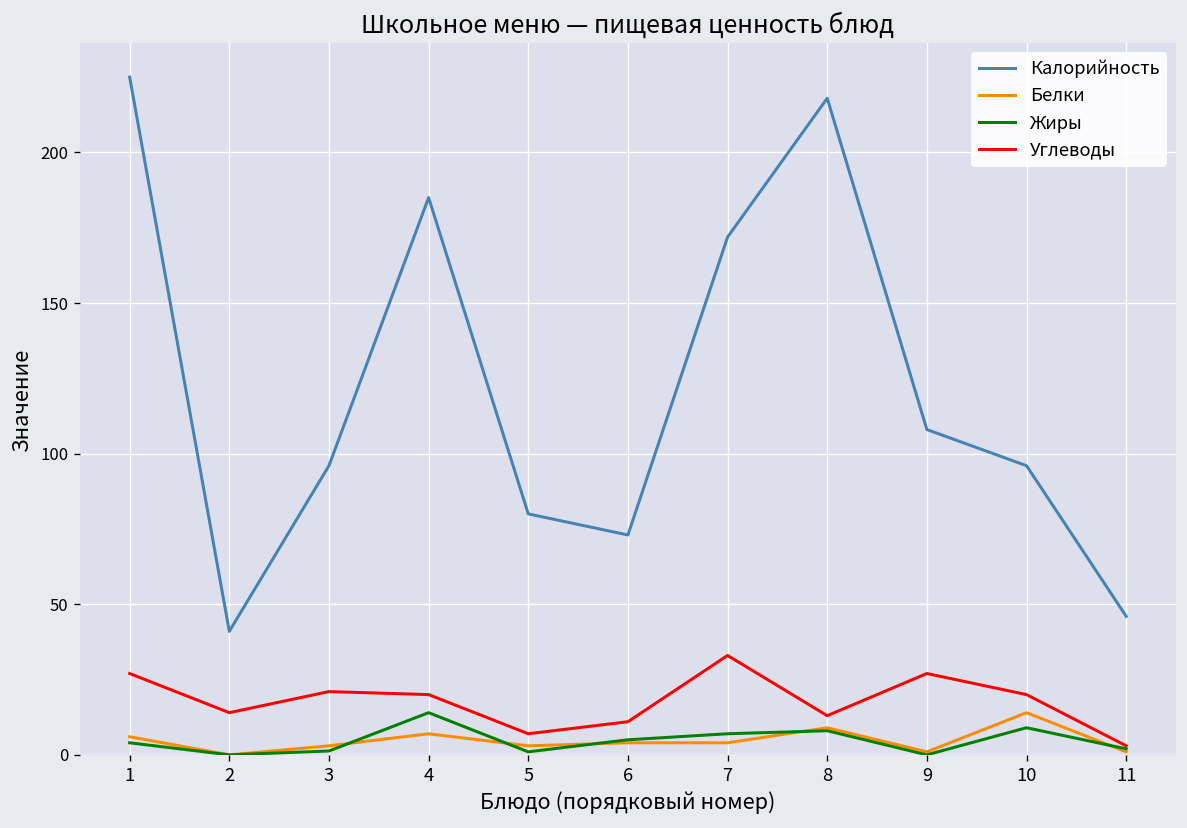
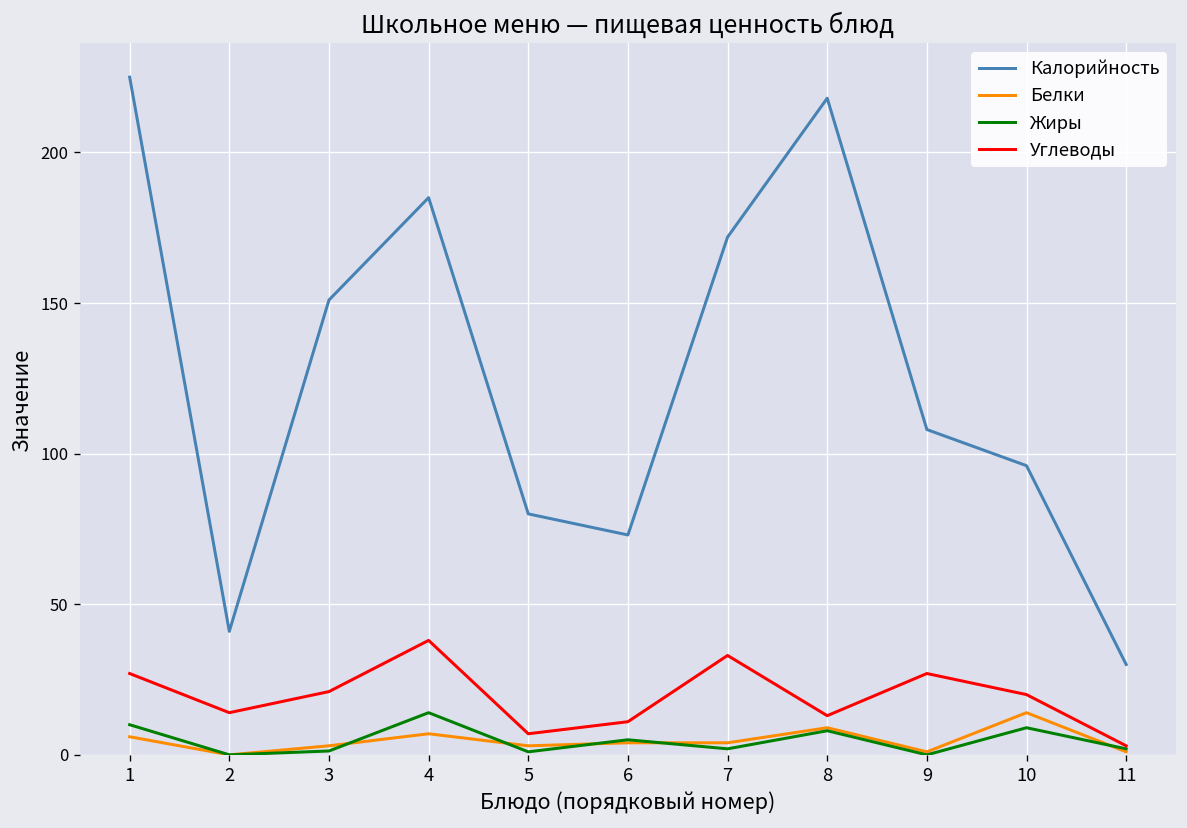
Жиры, 1: 4 -> 10
Калорийность, 3: 96 -> 151
Углеводы, 4: 20 -> 38
Жиры, 7: 7 -> 2
Калорийность, 11: 46 -> 30
